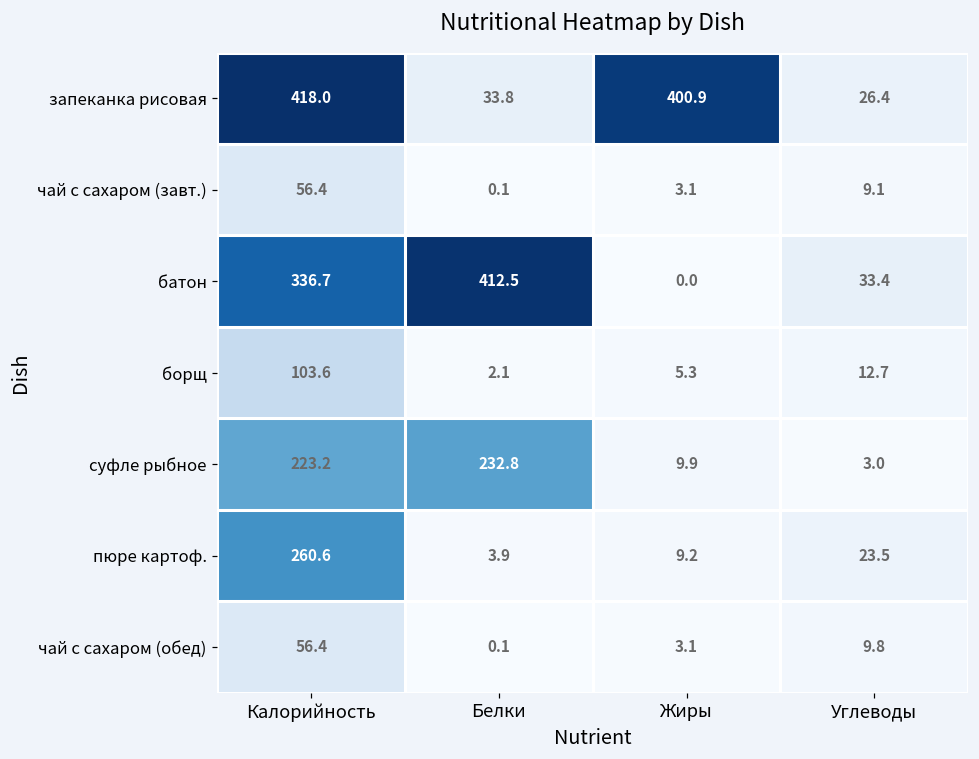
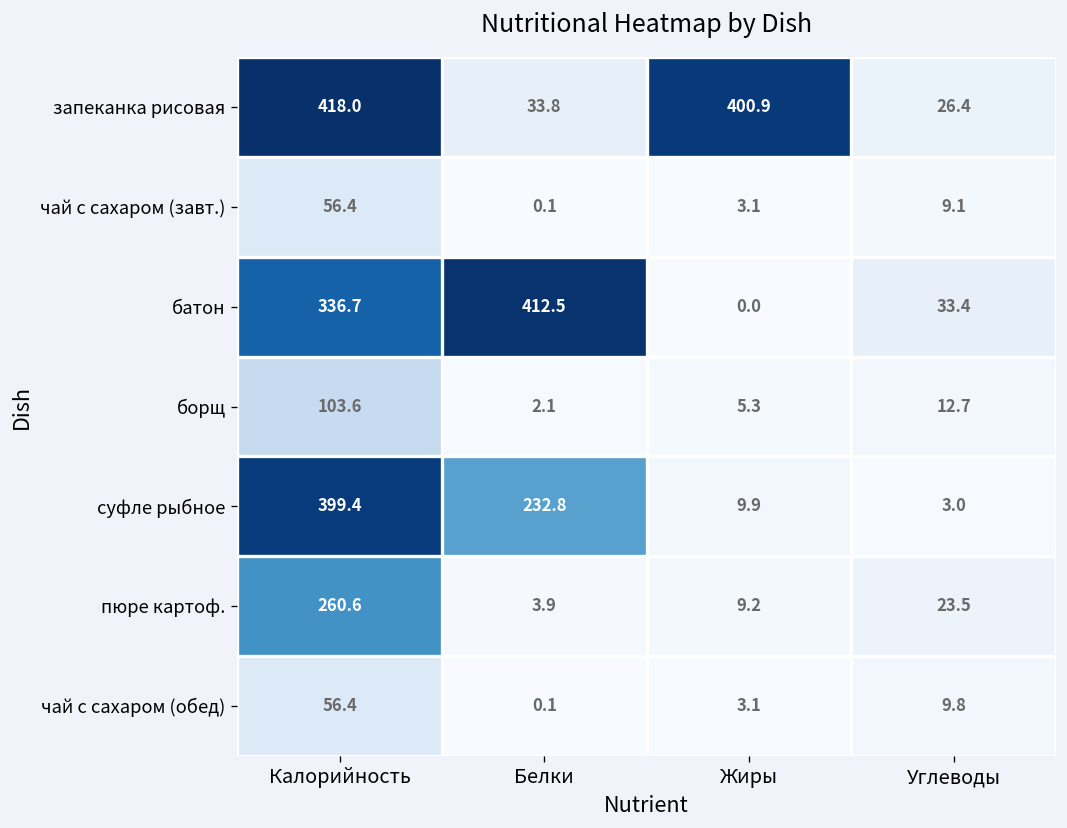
суфле рыбное, Калорийность: 223.2 -> 399.4
